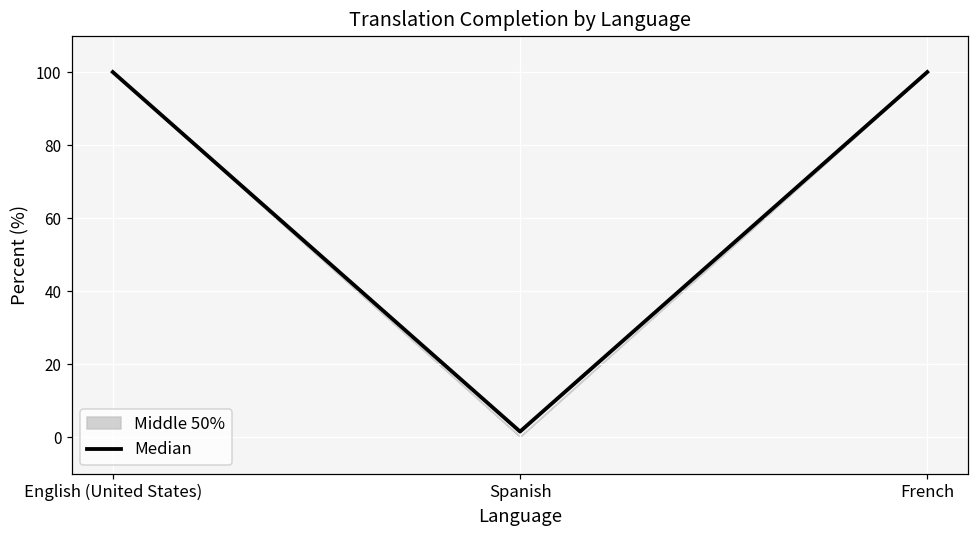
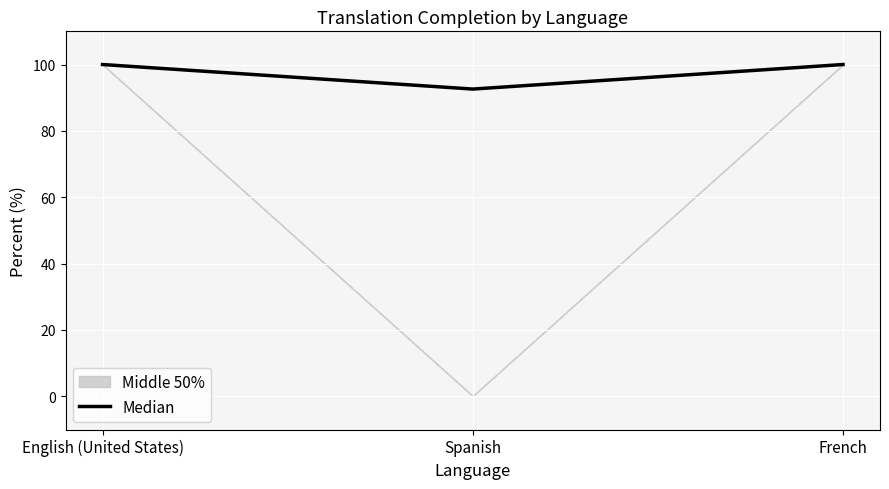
Median, Spanish: 2 -> 93
